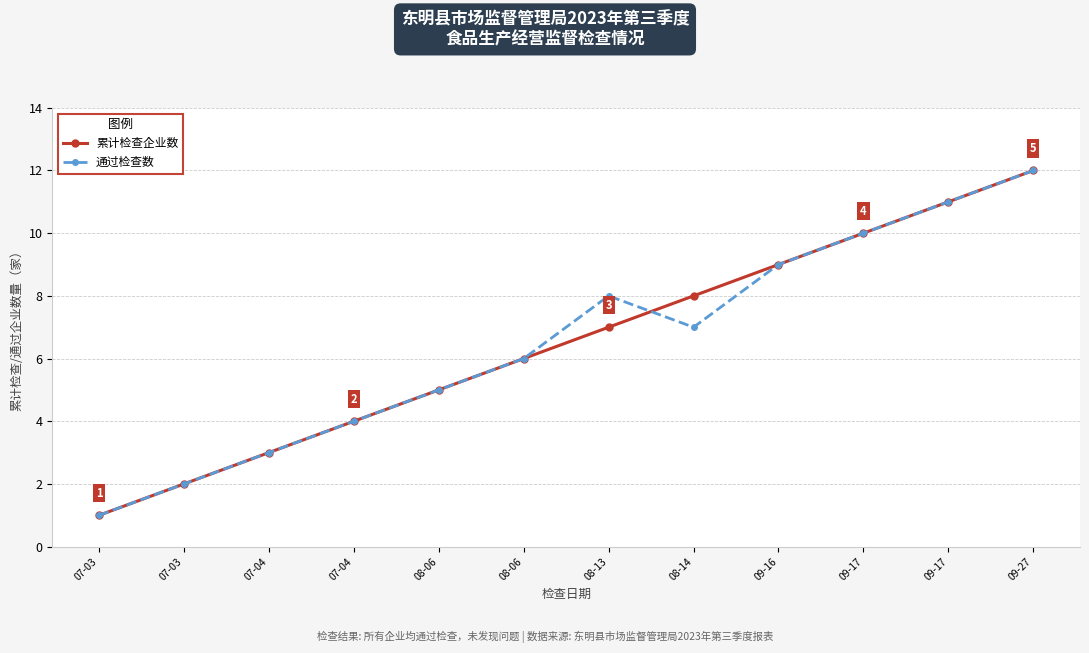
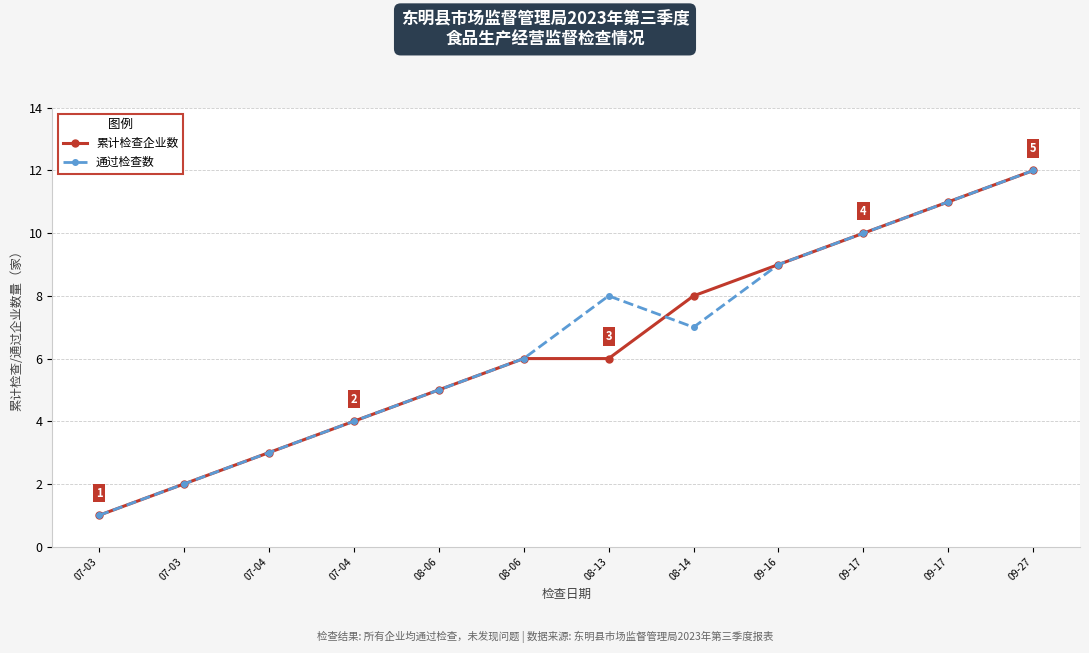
累计检查企业数, 08-13: 7 -> 6
